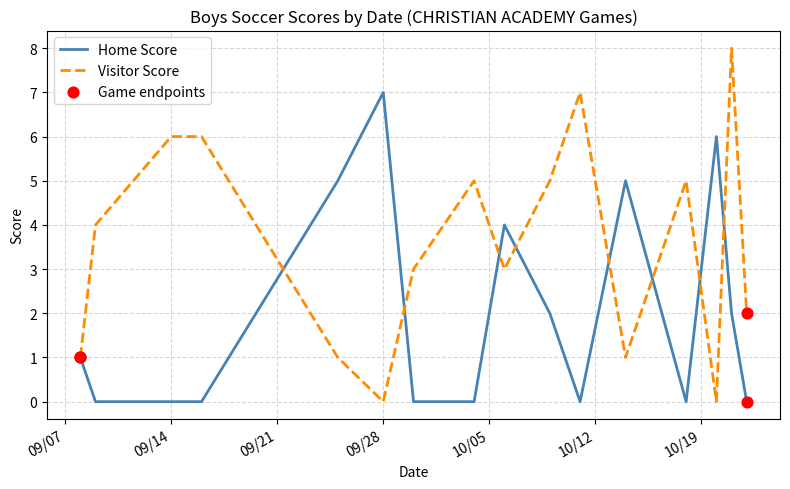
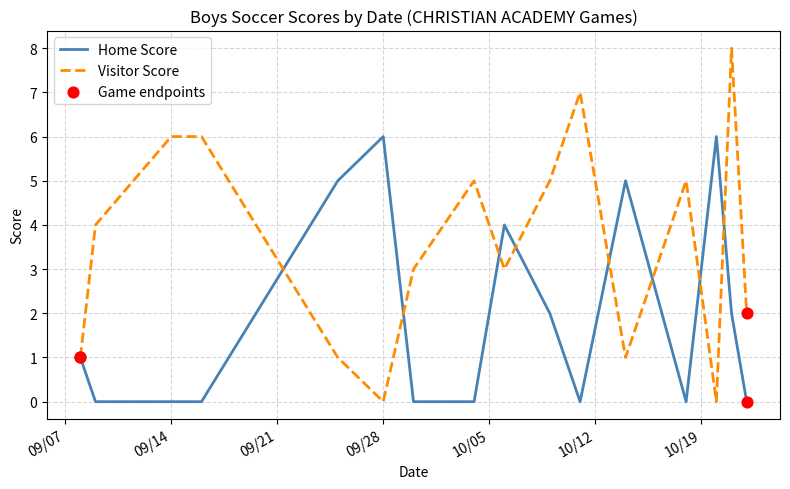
Home Score, 09/28: 7 -> 6
